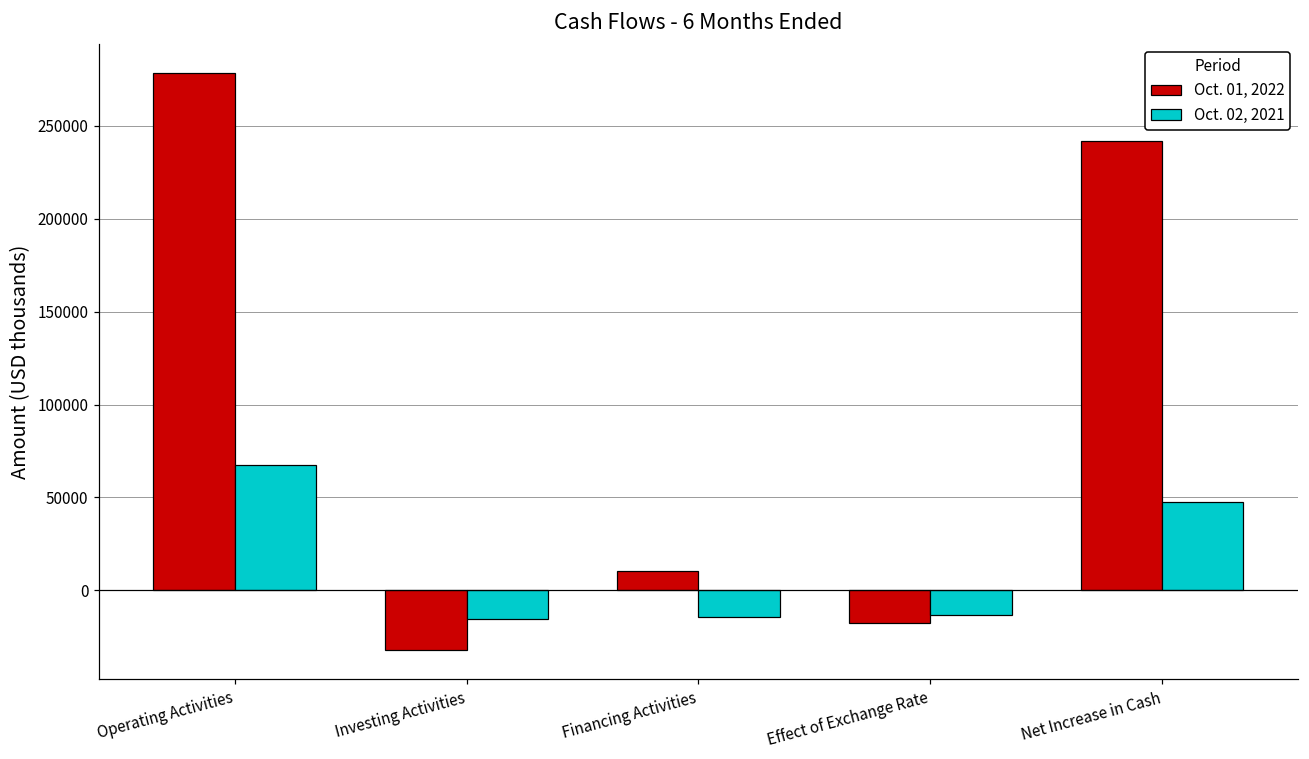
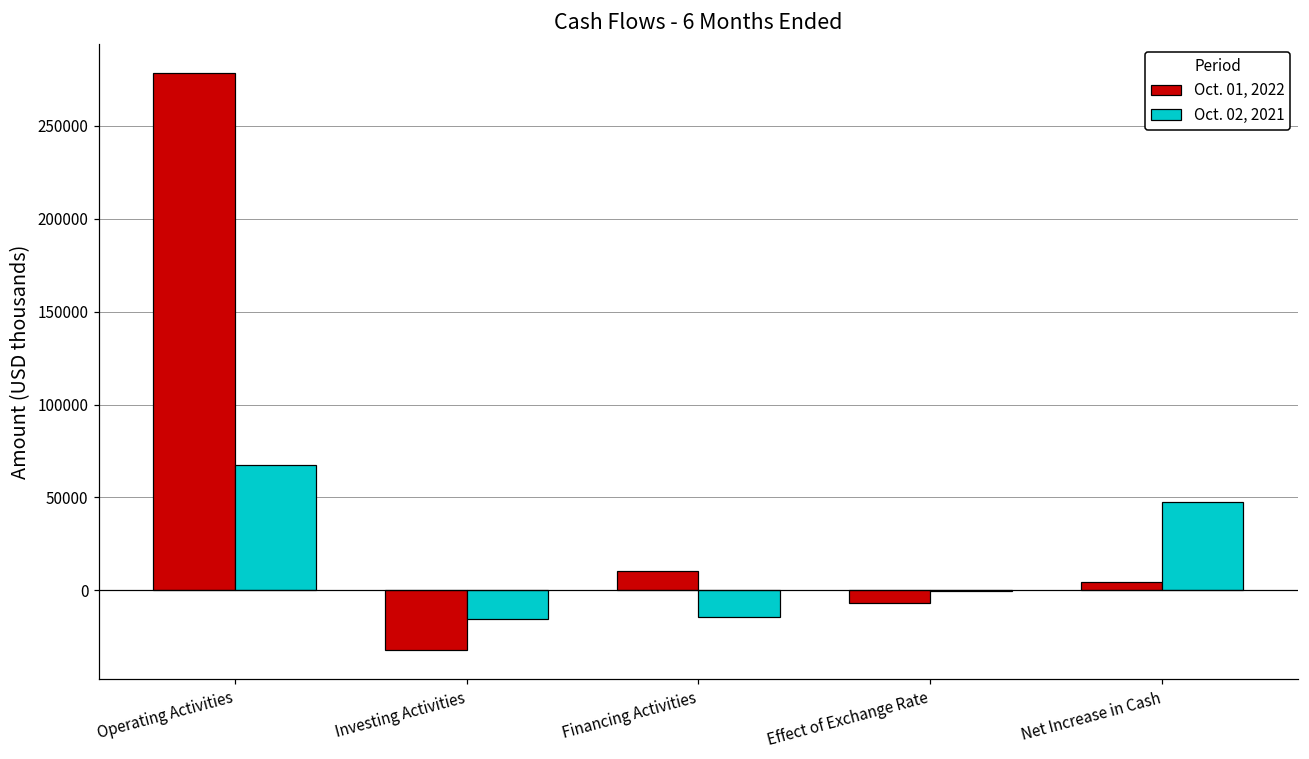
Oct. 01, 2022, Effect of Exchange Rate: -18000 -> -7000
Oct. 02, 2021, Effect of Exchange Rate: -13000 -> 0
Oct. 01, 2022, Net Increase in Cash: 242000 -> 4000
